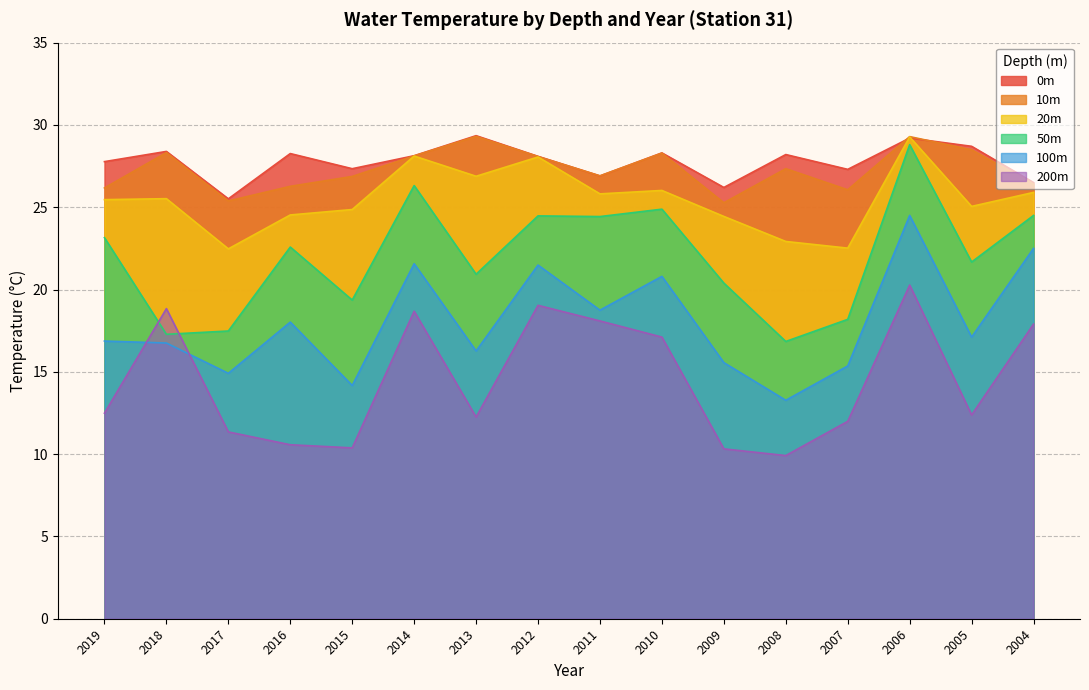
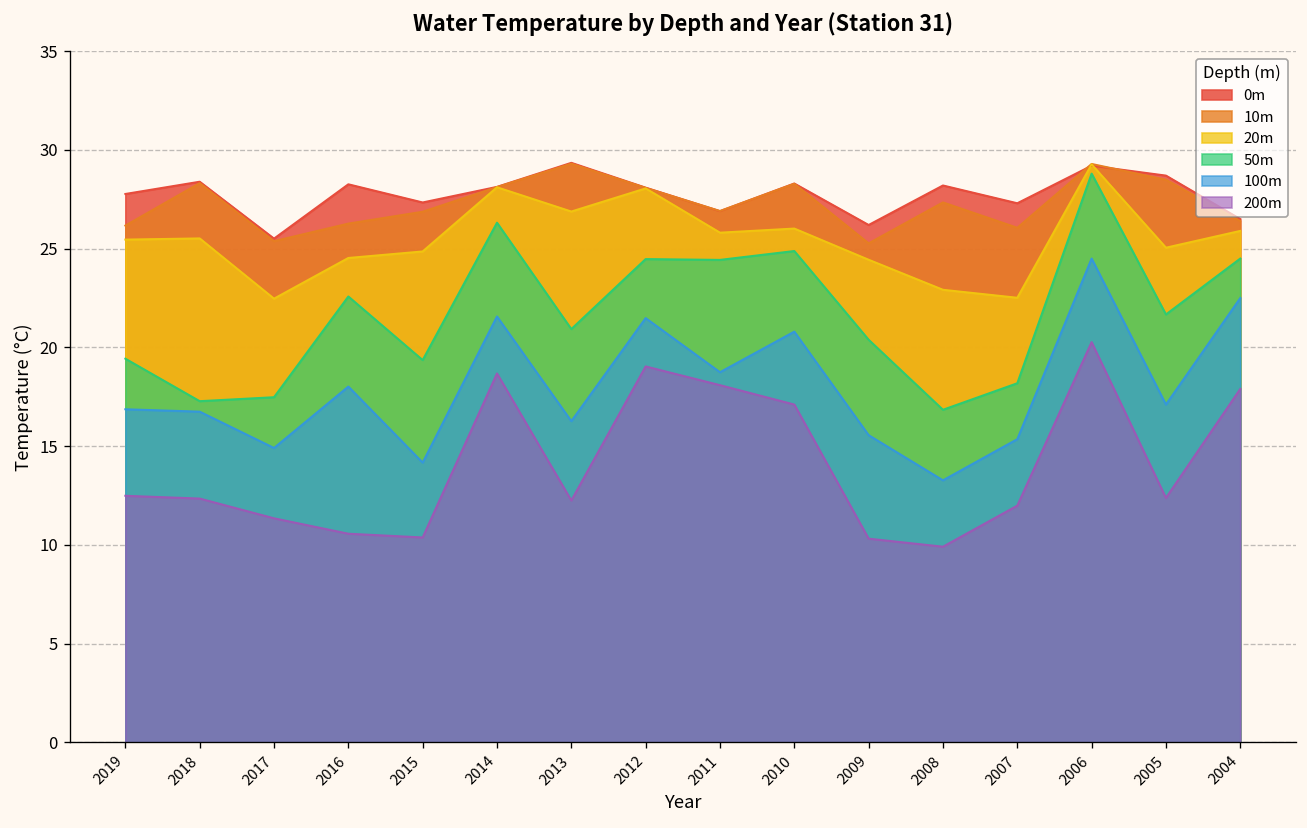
50m, 2019: 23.2 -> 19.4
200m, 2018: 18.8 -> 12.4
